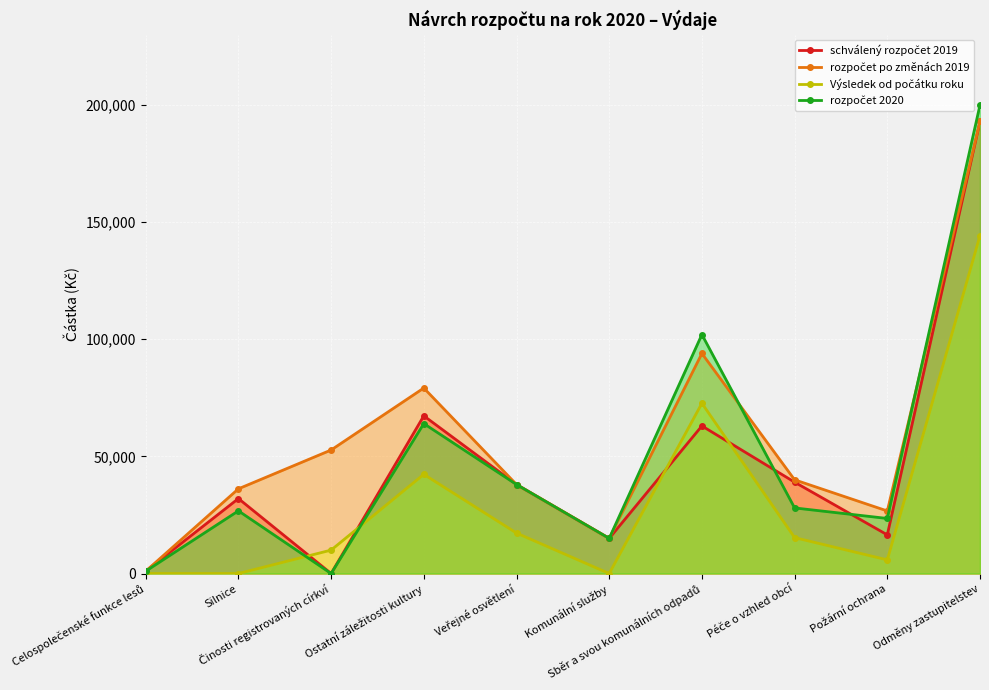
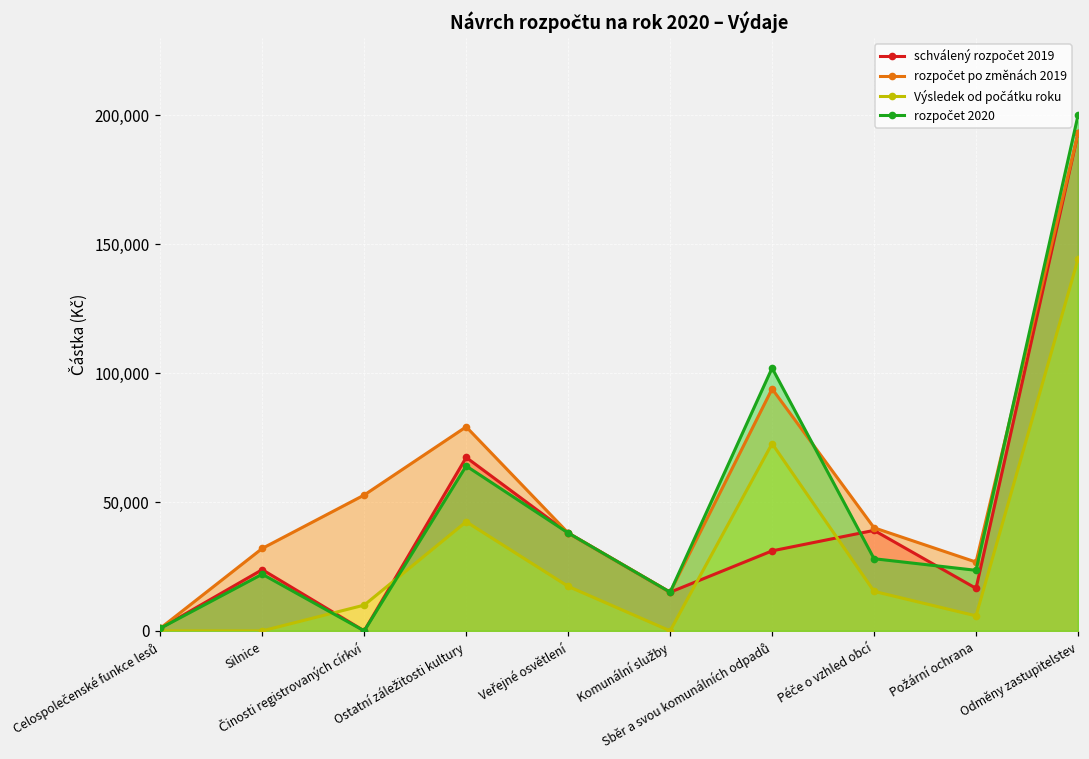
schválený rozpočet 2019, Silnice: 32,000 -> 24,000
rozpočet po změnách 2019, Silnice: 36,000 -> 32,000
rozpočet 2020, Silnice: 27,000 -> 22,000
schválený rozpočet 2019, Sběr a svou komunálních odpadů: 63,000 -> 31,000
